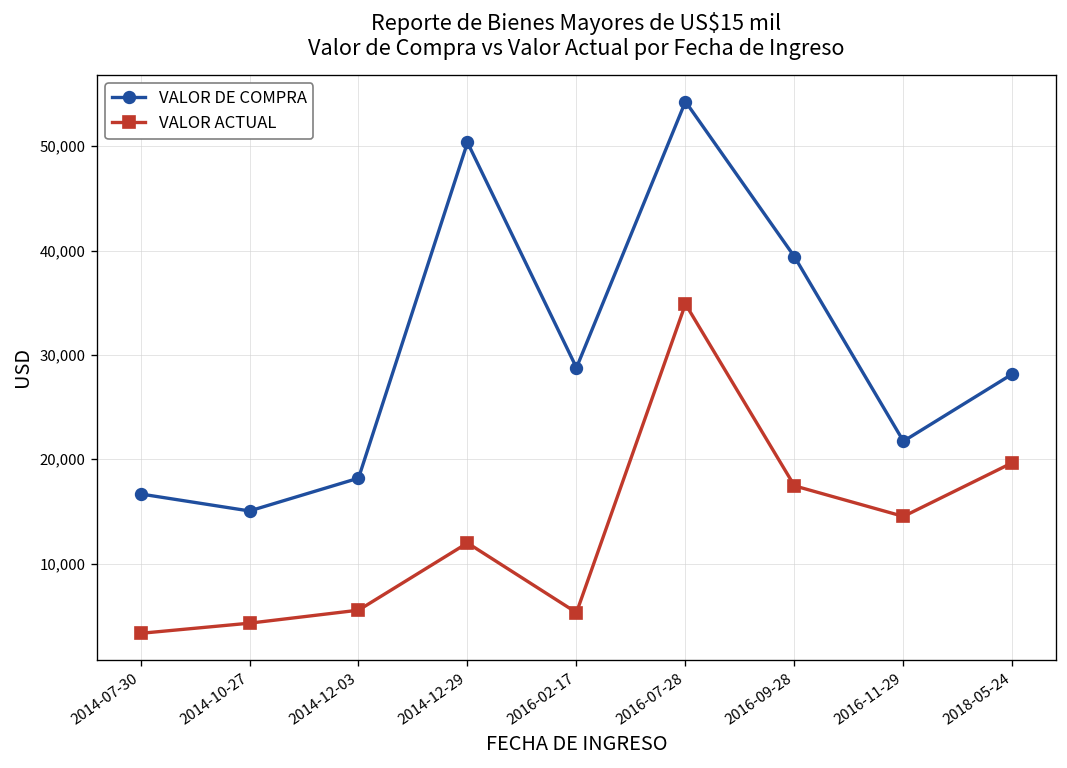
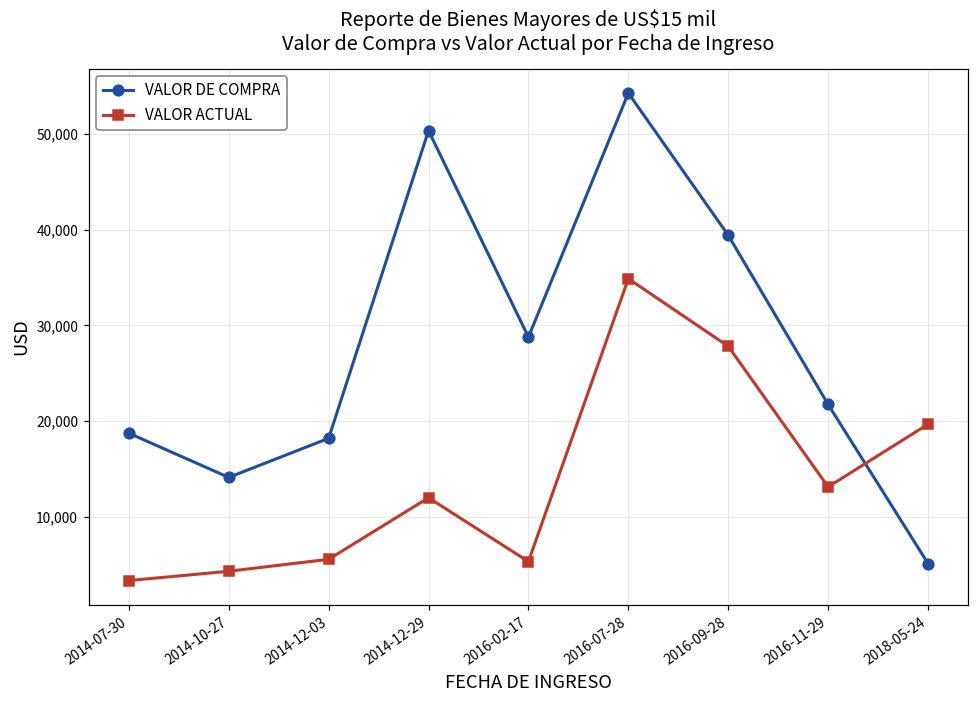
VALOR DE COMPRA, 2014-07-30: 17,000 -> 19,000
VALOR DE COMPRA, 2014-10-27: 15,000 -> 14,000
VALOR ACTUAL, 2016-09-28: 17,000 -> 28,000
VALOR ACTUAL, 2016-11-29: 15,000 -> 13,000
VALOR DE COMPRA, 2018-05-24: 28,000 -> 5,000
